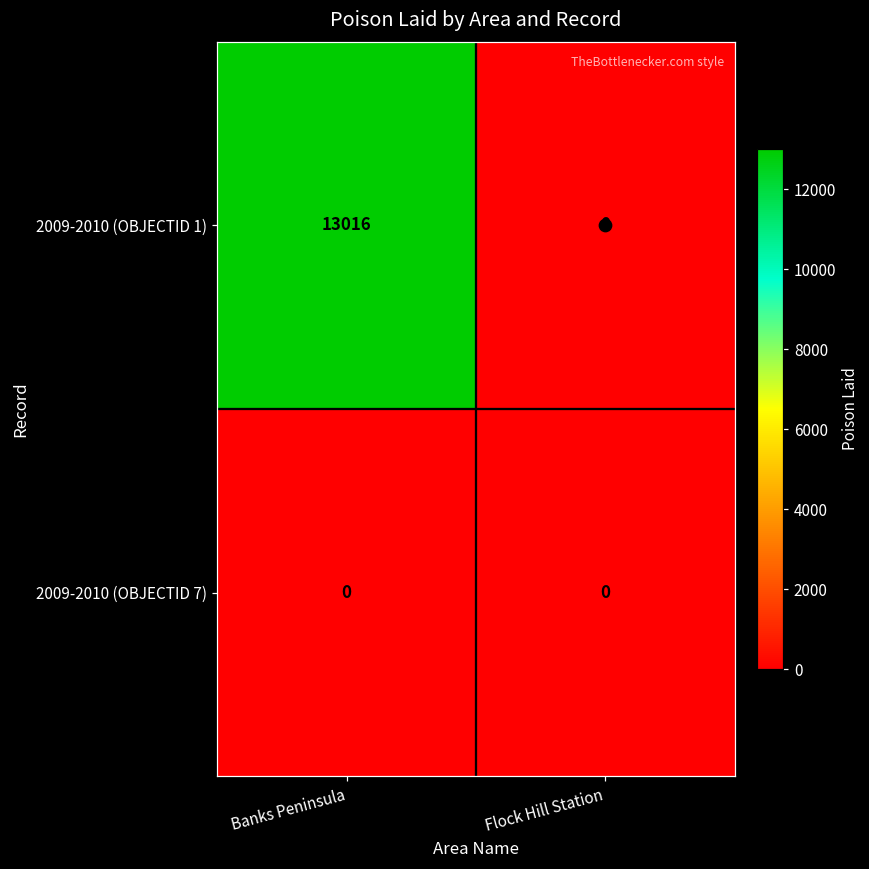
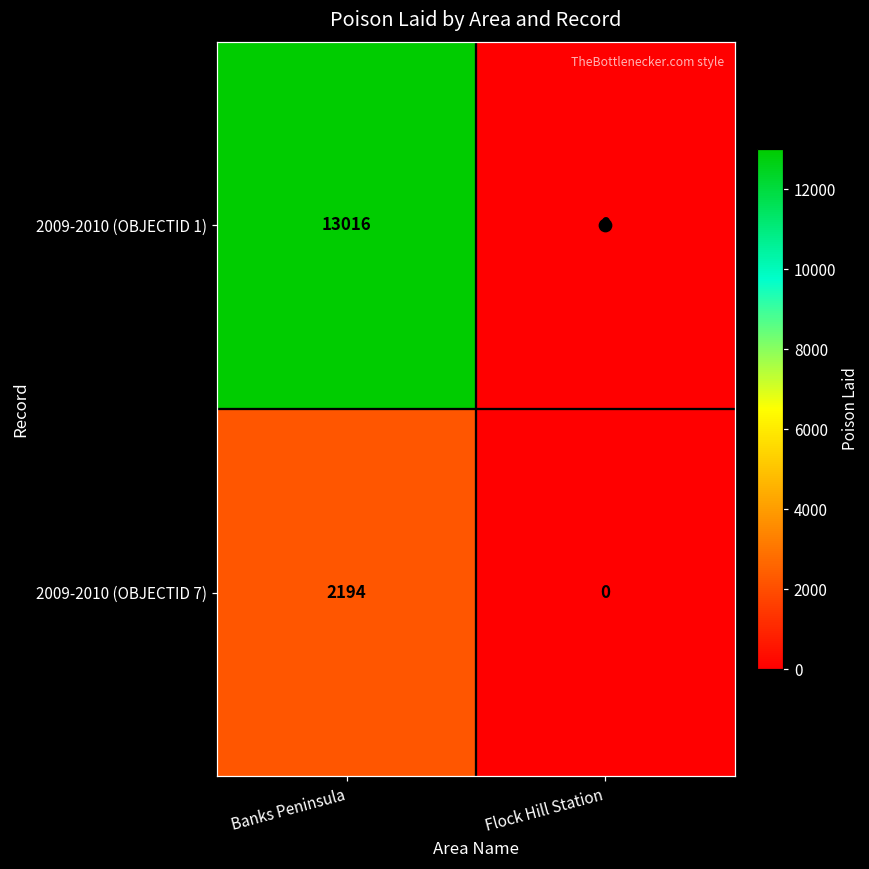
2009-2010 (OBJECTID 7), Banks Peninsula: 0 -> 2194
